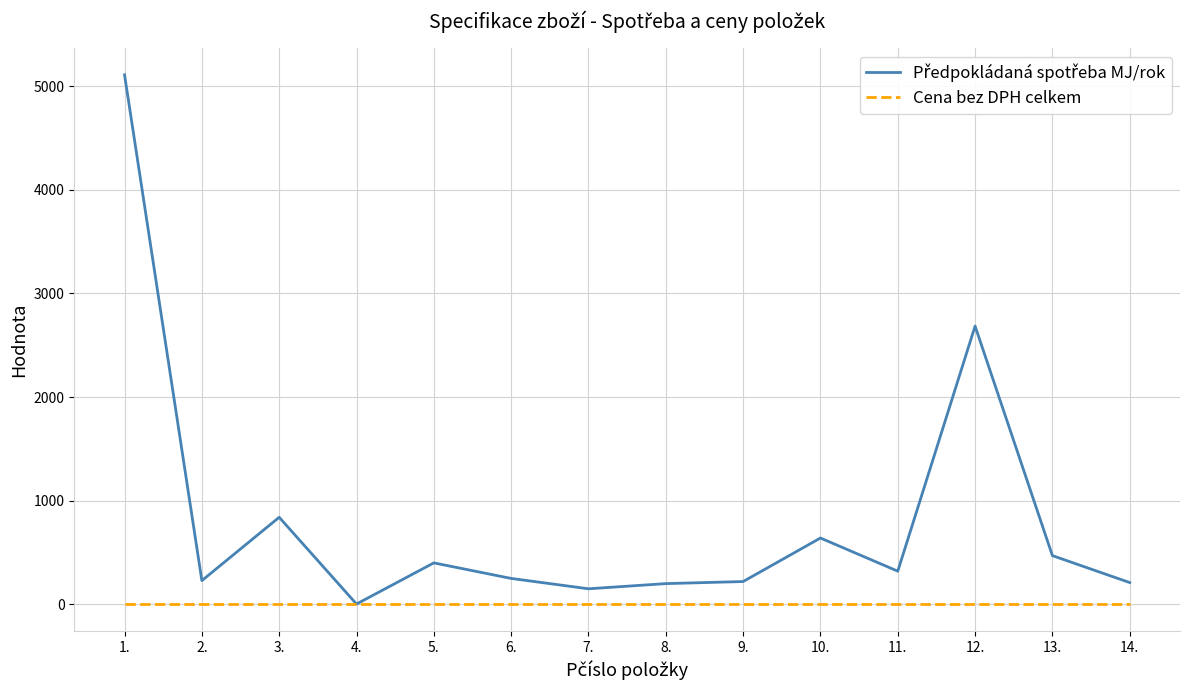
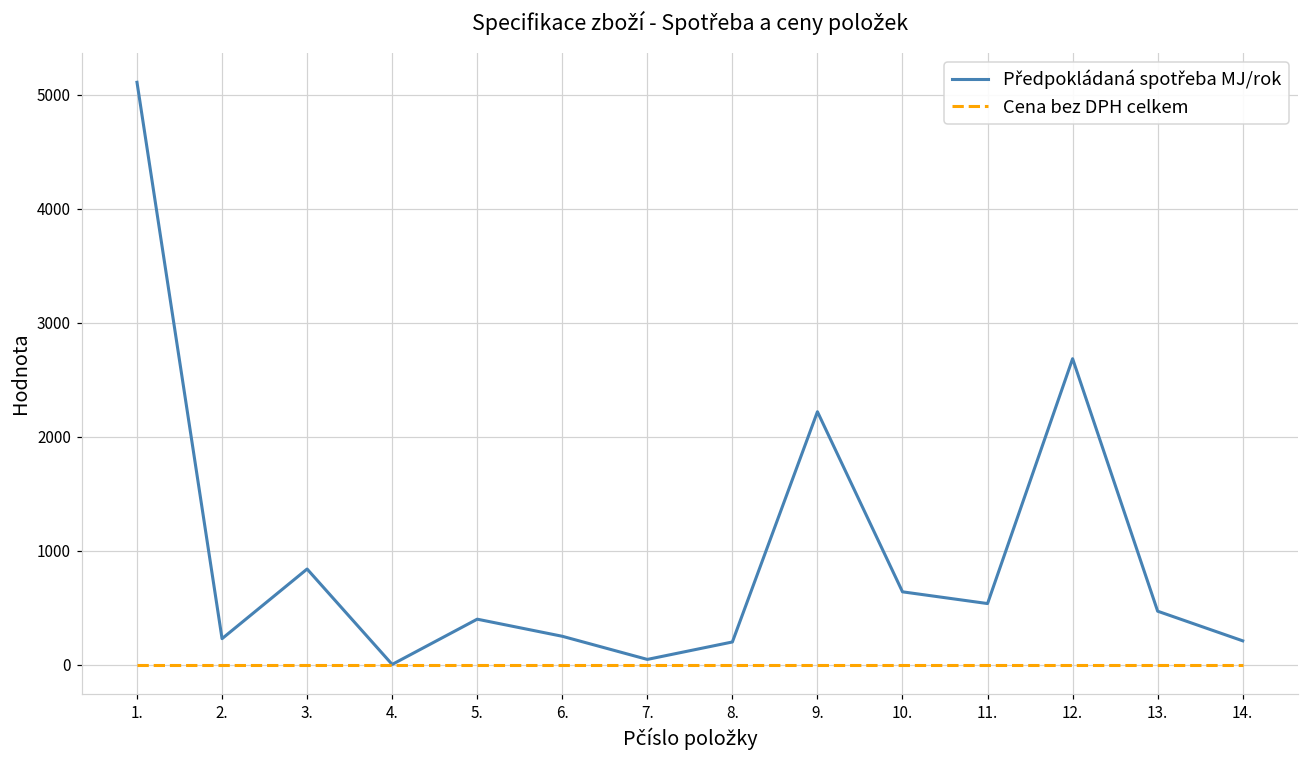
Předpokládaná spotřeba MJ/rok, 7.: 150 -> 50
Předpokládaná spotřeba MJ/rok, 9.: 220 -> 2220
Předpokládaná spotřeba MJ/rok, 11.: 320 -> 540
